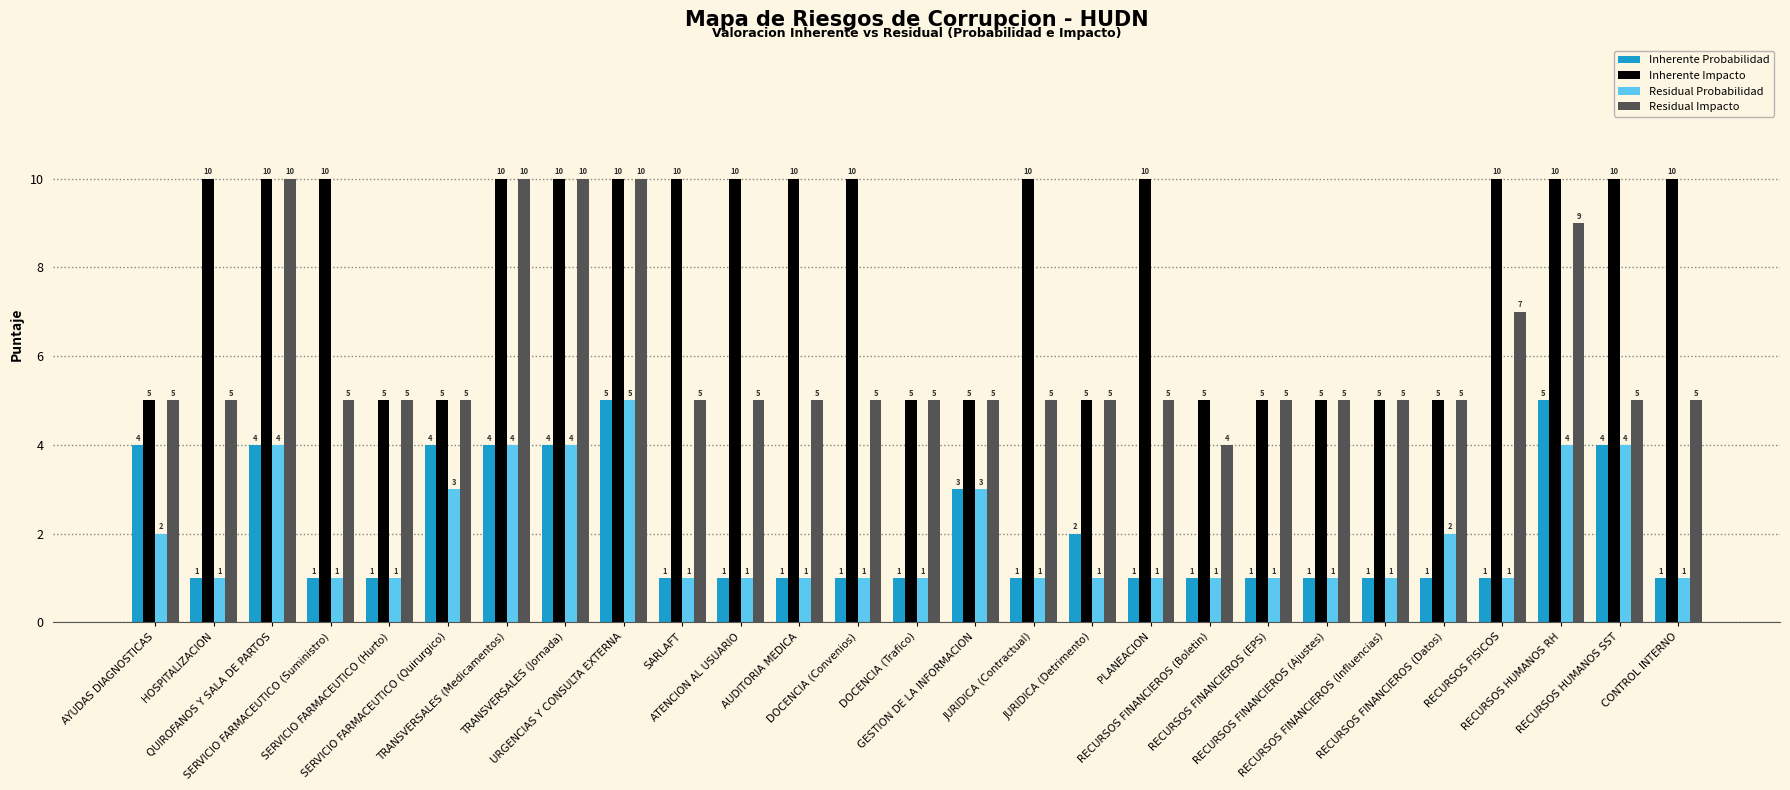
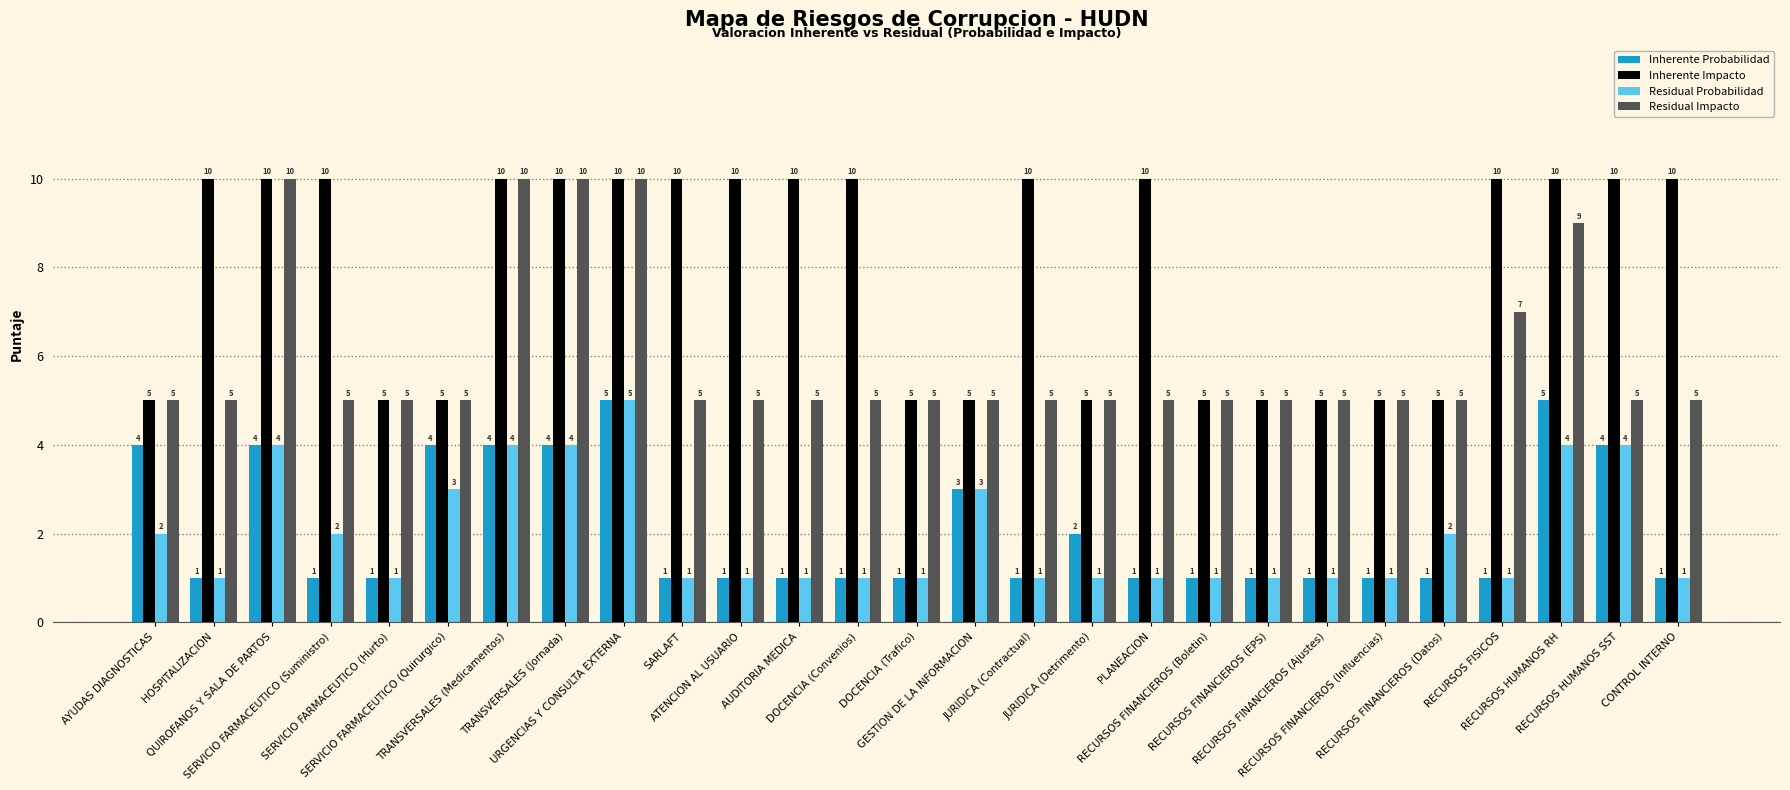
Residual Probabilidad, SERVICIO FARMACEUTICO (Suministro): 1 -> 2
Residual Impacto, RECURSOS FINANCIEROS (Boletin): 4 -> 5
